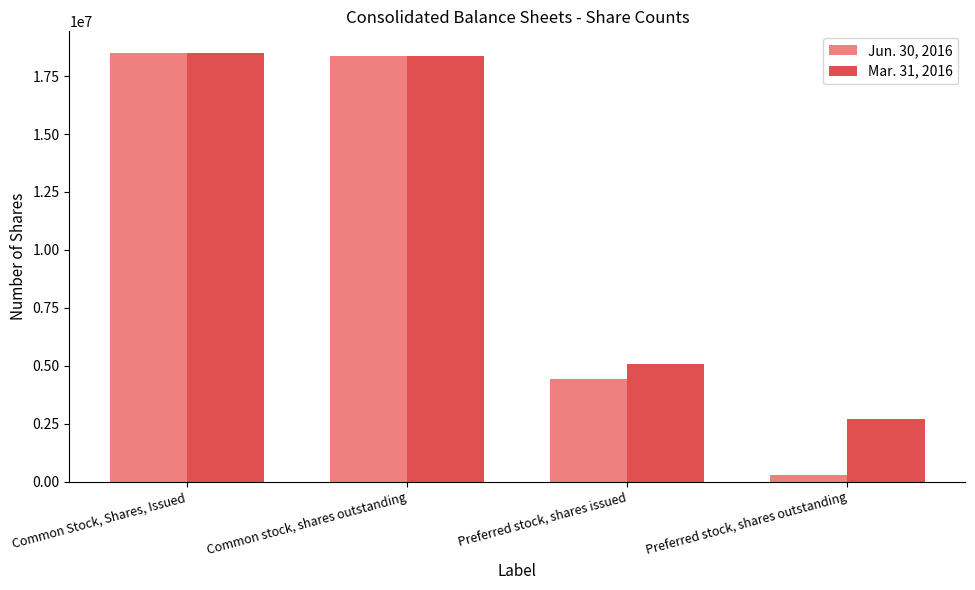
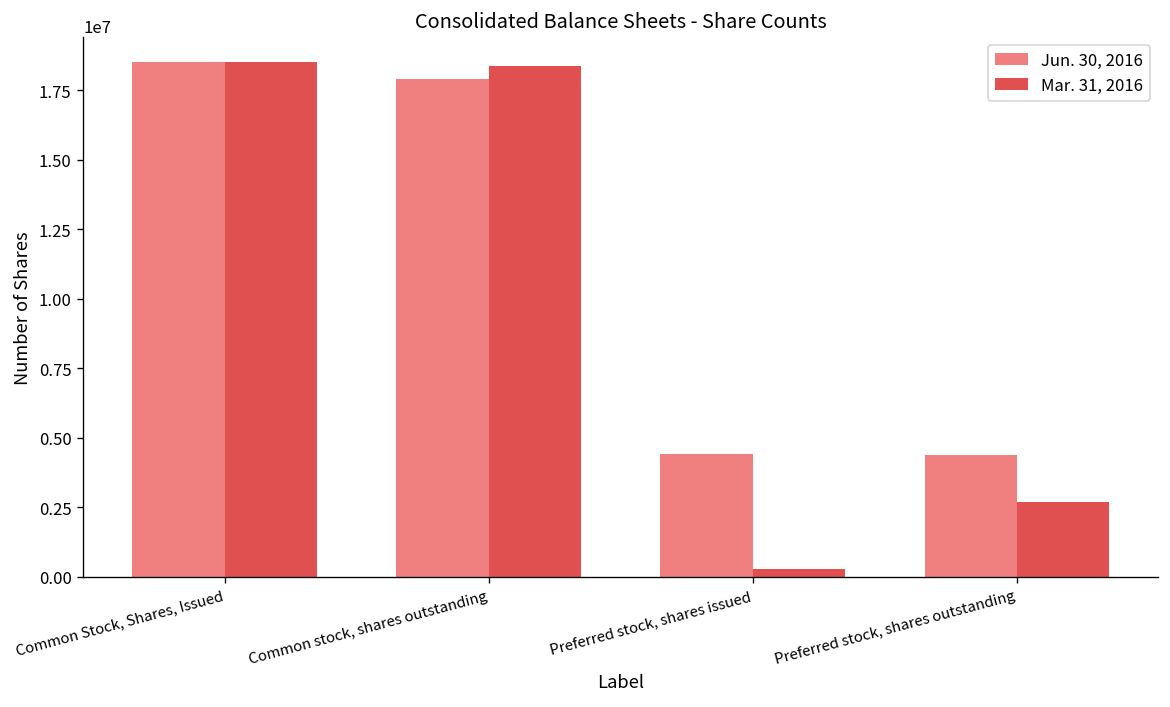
Jun. 30, 2016, Common stock, shares outstanding: 18400000 -> 17900000
Mar. 31, 2016, Preferred stock, shares issued: 5100000 -> 300000
Jun. 30, 2016, Preferred stock, shares outstanding: 300000 -> 4400000
